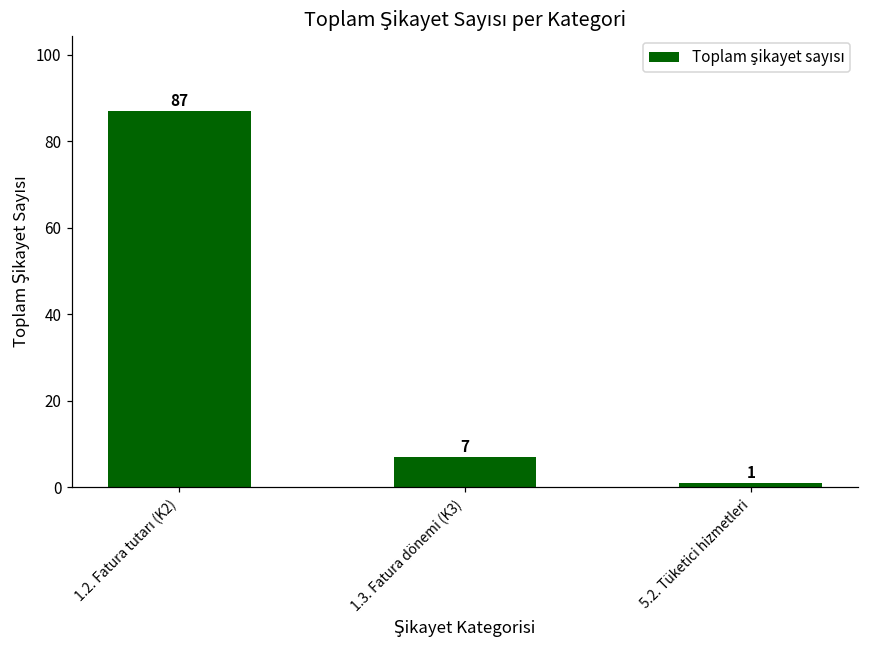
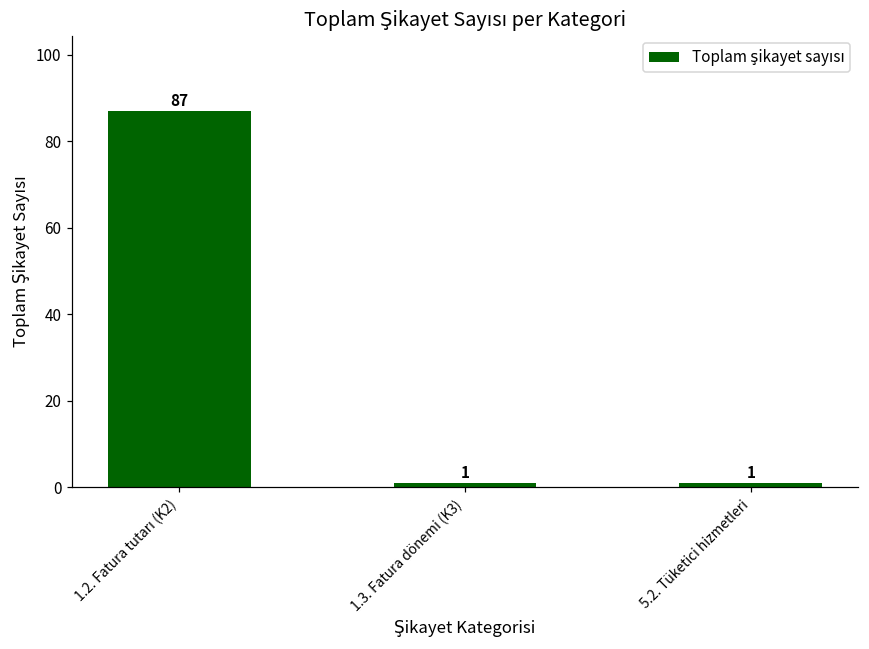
1.3. Fatura dönemi (K3): 7 -> 1
